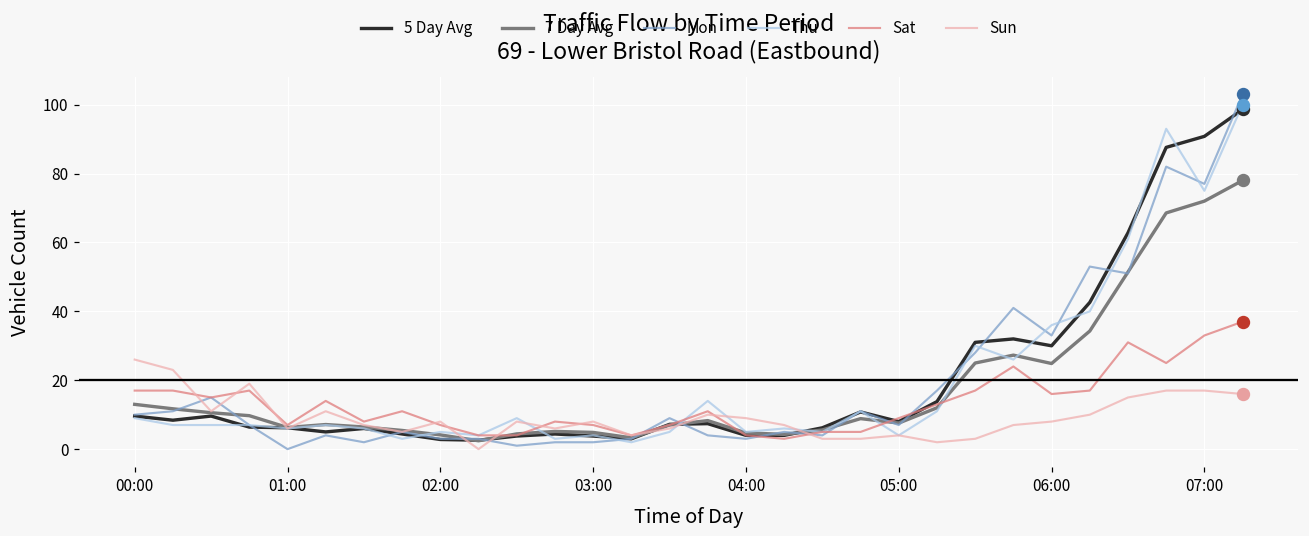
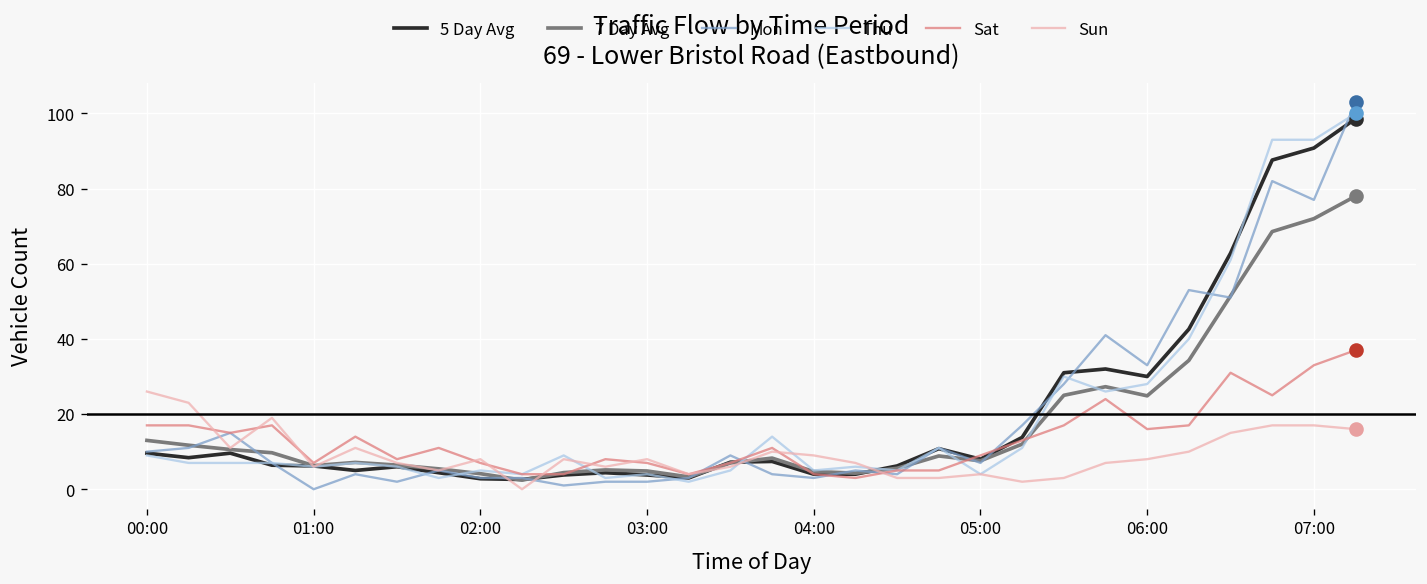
Thu, 06:00: 36 -> 28
Thu, 07:00: 75 -> 93
